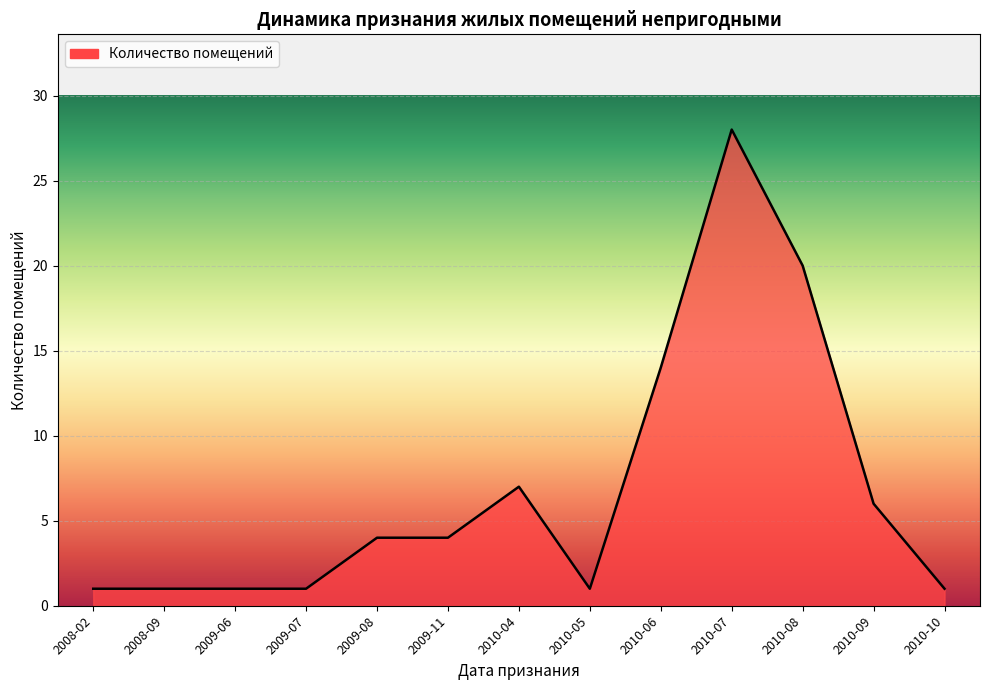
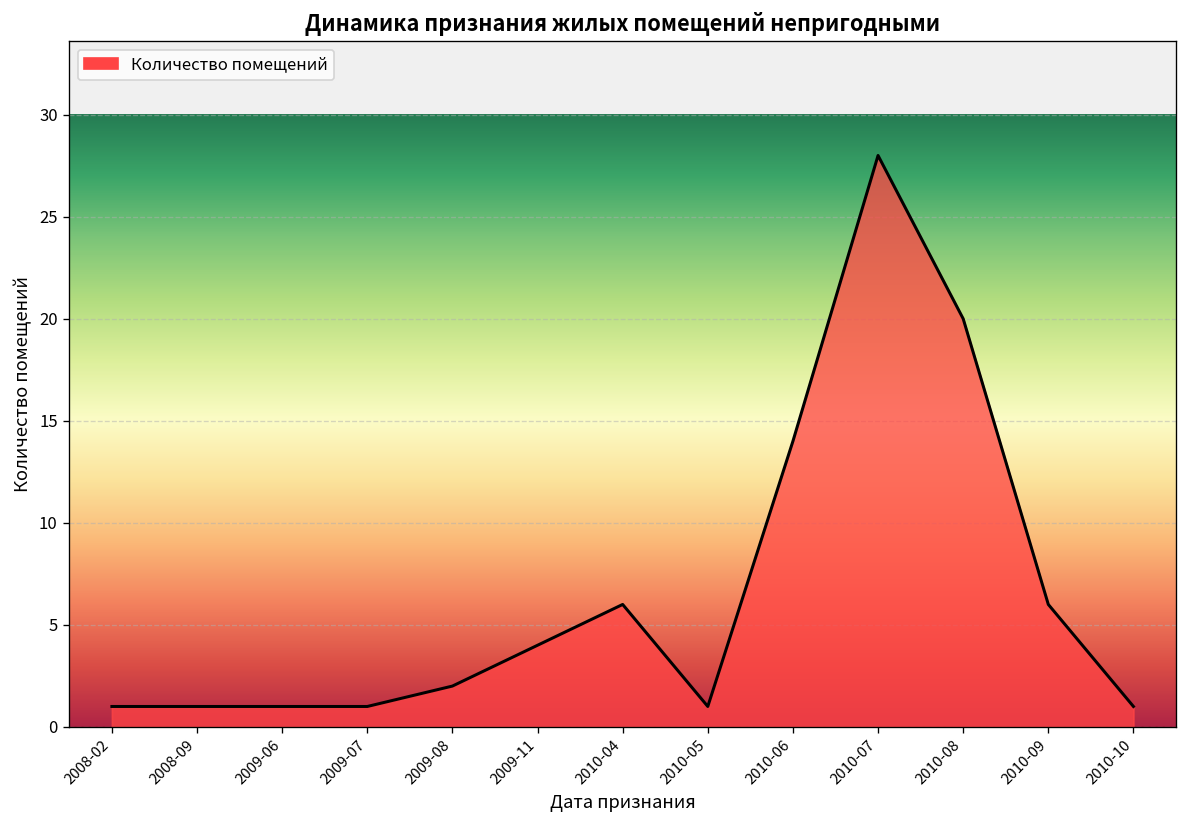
2009-08: 4 -> 2
2010-04: 7 -> 6
